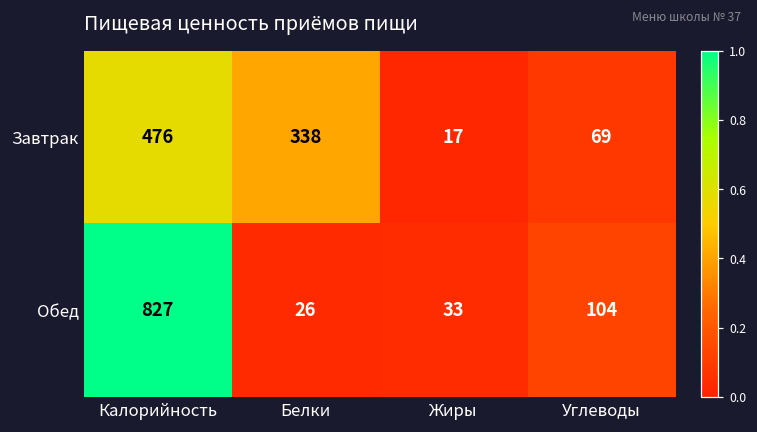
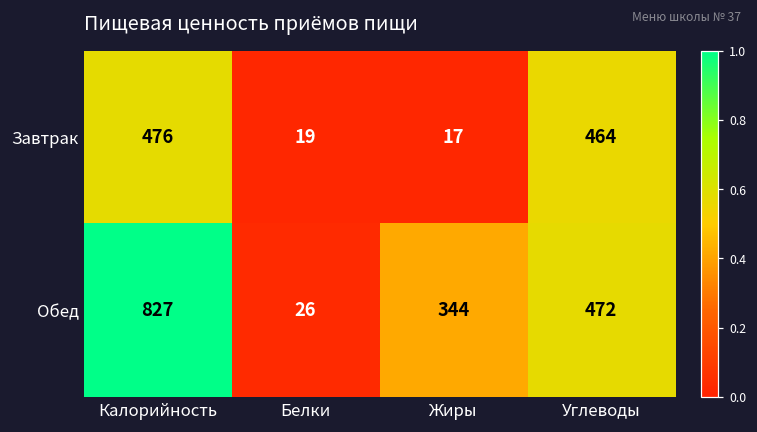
Завтрак, Белки: 338 -> 19
Завтрак, Углеводы: 69 -> 464
Обед, Жиры: 33 -> 344
Обед, Углеводы: 104 -> 472
